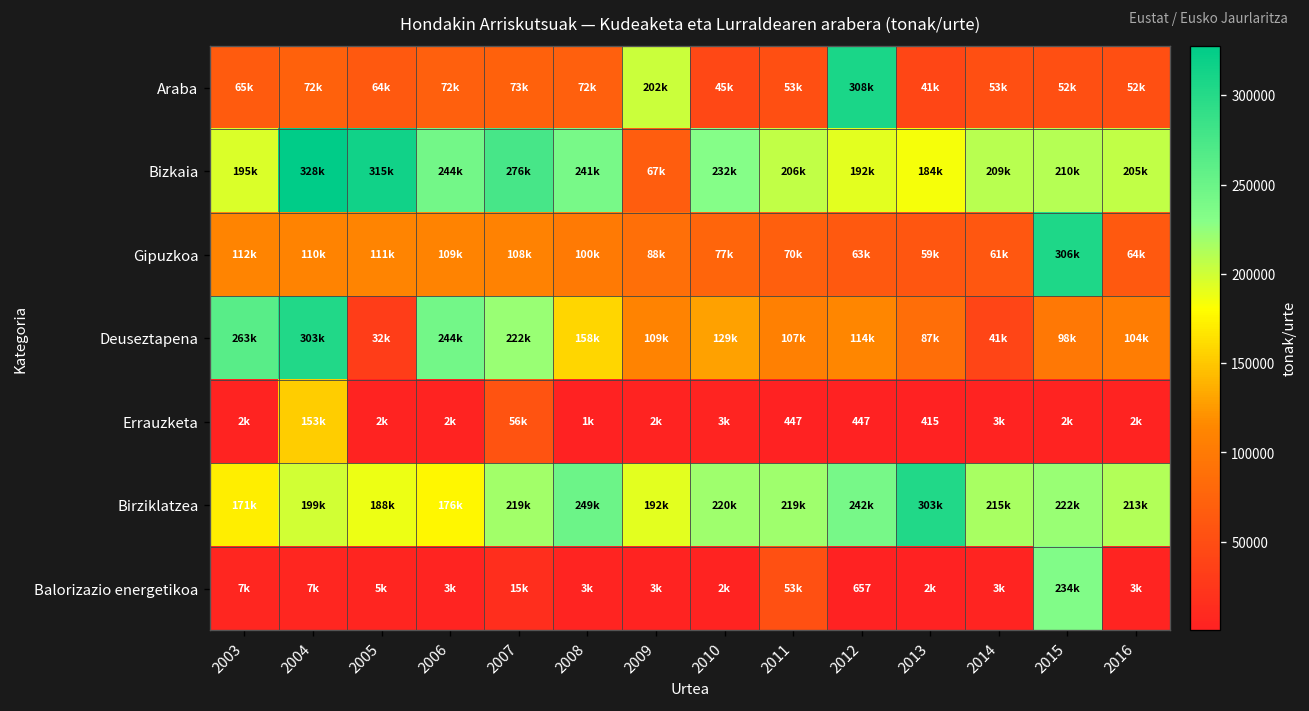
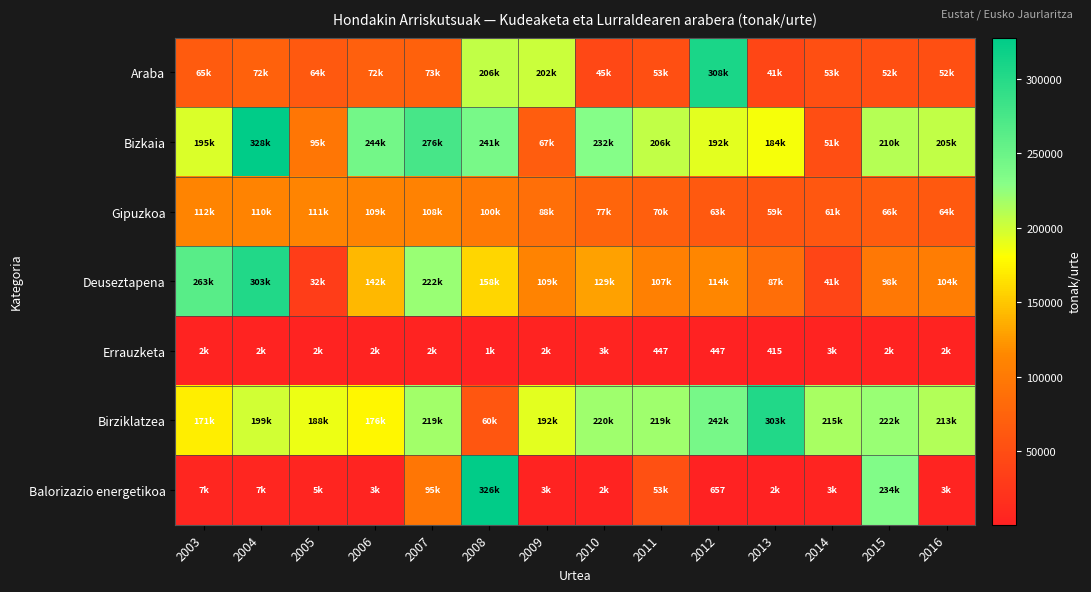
Araba, 2008: 72k -> 206k
Bizkaia, 2005: 315k -> 95k
Bizkaia, 2014: 209k -> 51k
Gipuzkoa, 2015: 306k -> 66k
Deuseztapena, 2006: 244k -> 142k
Errauzketa, 2004: 153k -> 2k
Errauzketa, 2007: 56k -> 2k
Birziklatzea, 2008: 249k -> 60k
Balorizazio energetikoa, 2007: 15k -> 95k
Balorizazio energetikoa, 2008: 3k -> 326k
